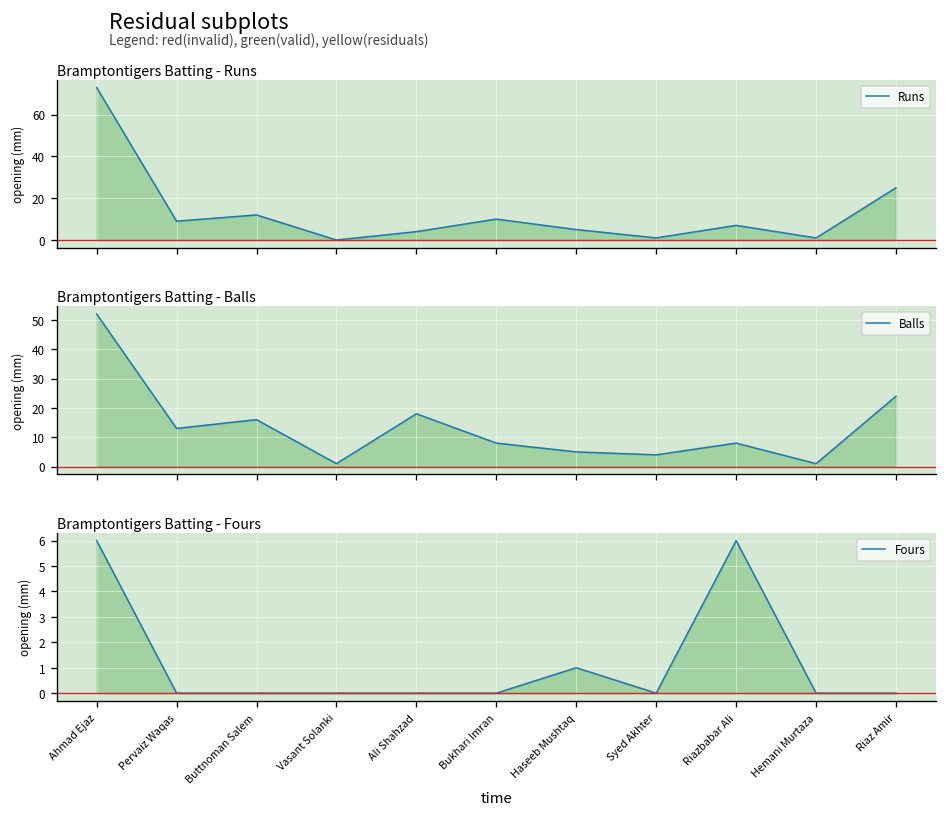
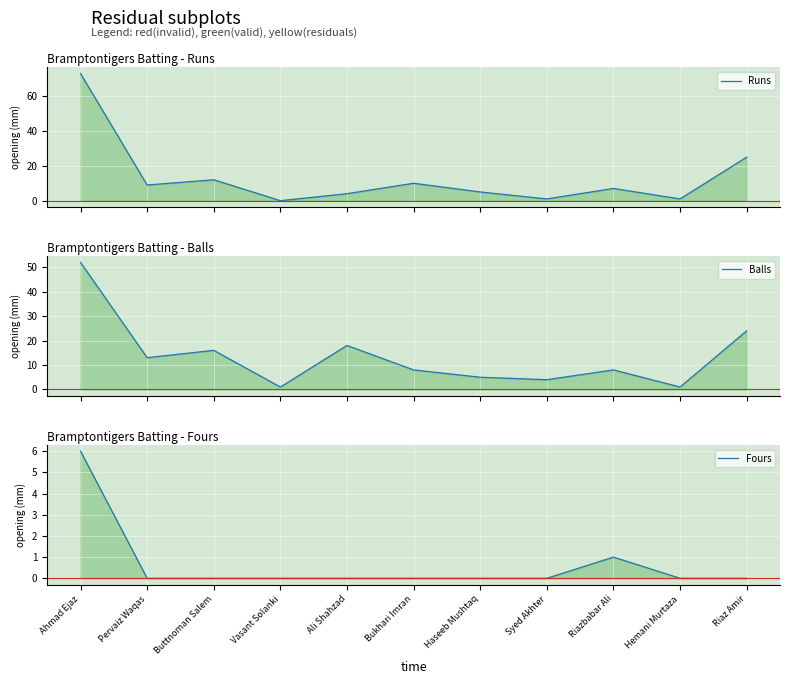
Bramptontigers Batting - Fours, Haseeb Mushtaq: 1 -> 0
Bramptontigers Batting - Fours, Riazbabar Ali: 6 -> 1
